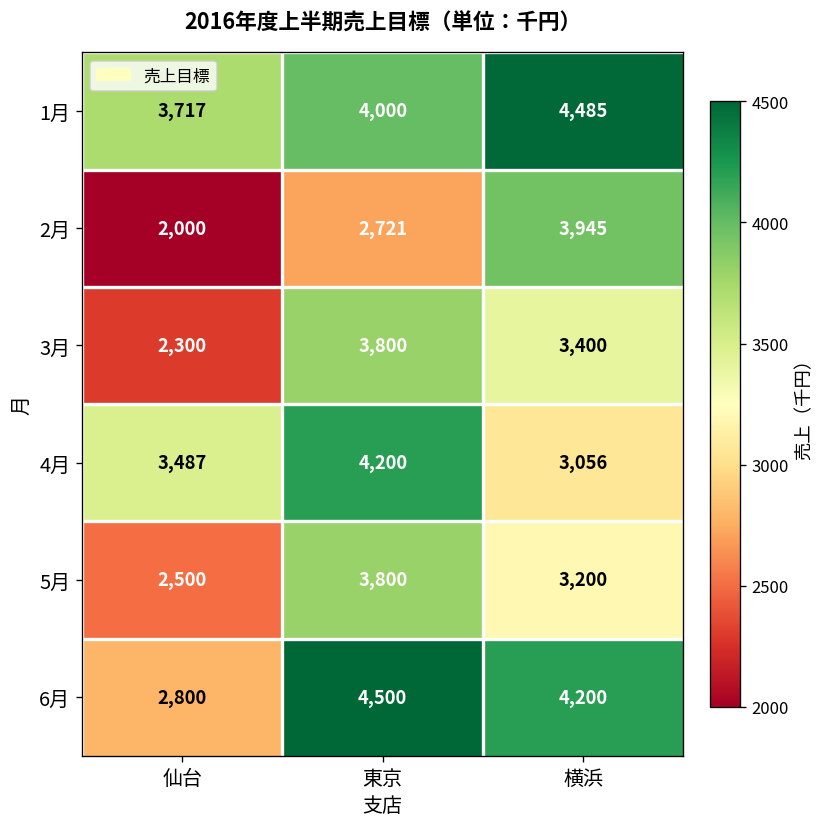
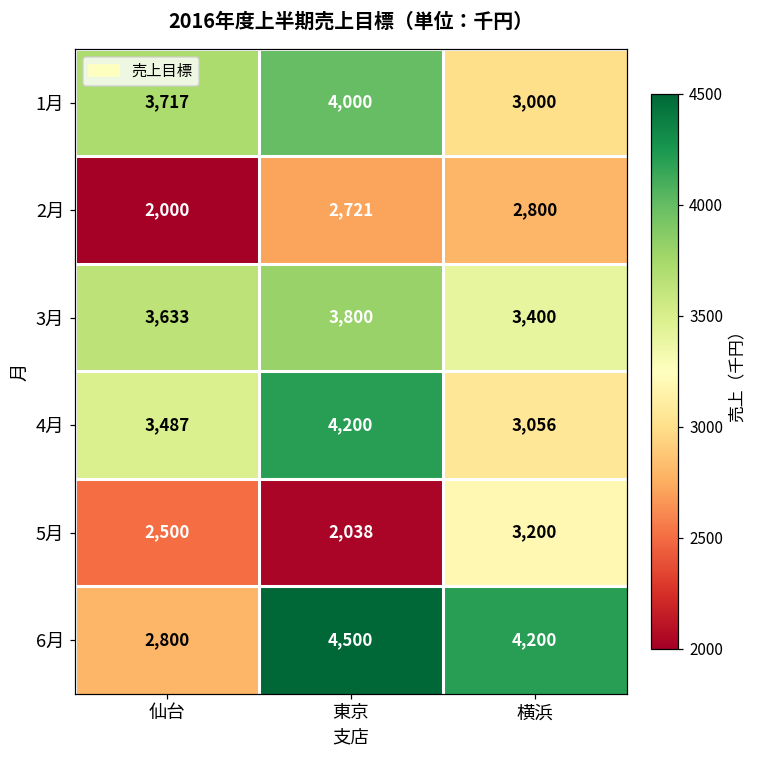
1月, 横浜: 4,485 -> 3,000
2月, 横浜: 3,945 -> 2,800
3月, 仙台: 2,300 -> 3,633
5月, 東京: 3,800 -> 2,038
